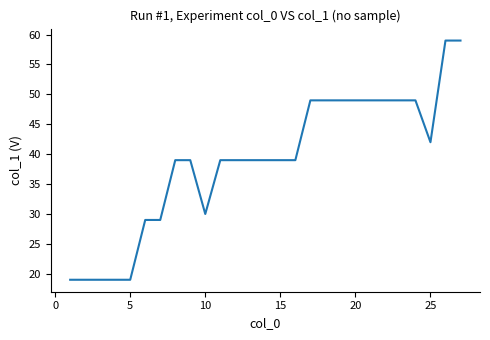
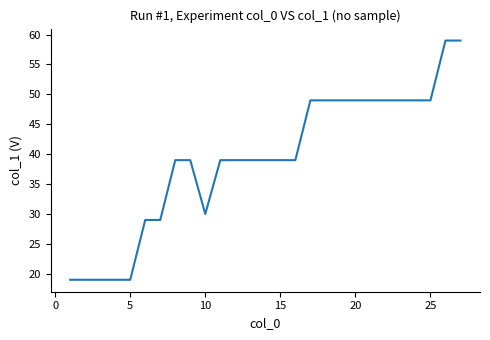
25: 42 -> 49
